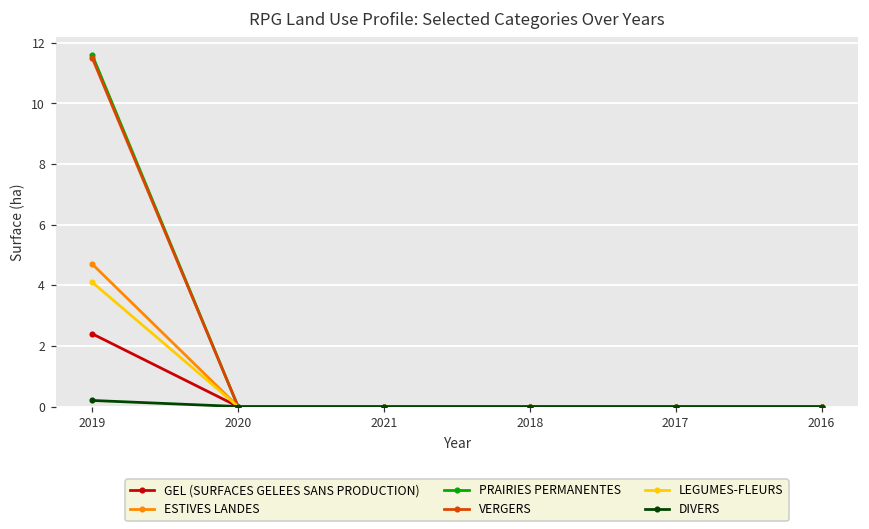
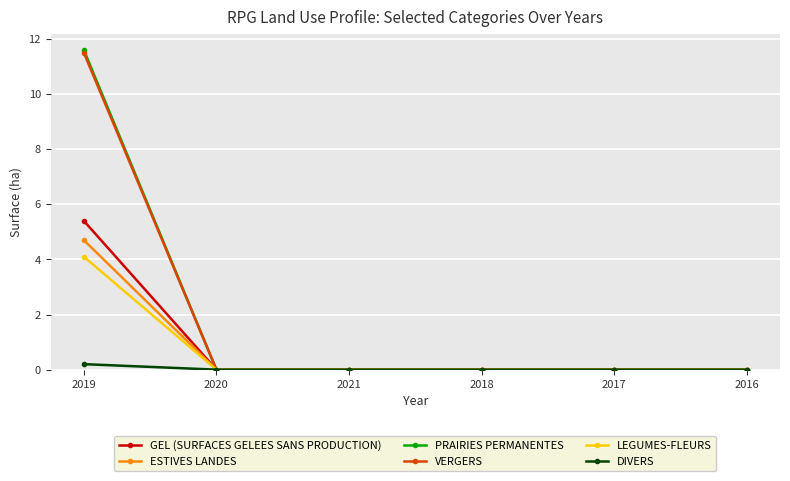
GEL (SURFACES GELEES SANS PRODUCTION), 2019: 2.4 -> 5.4
